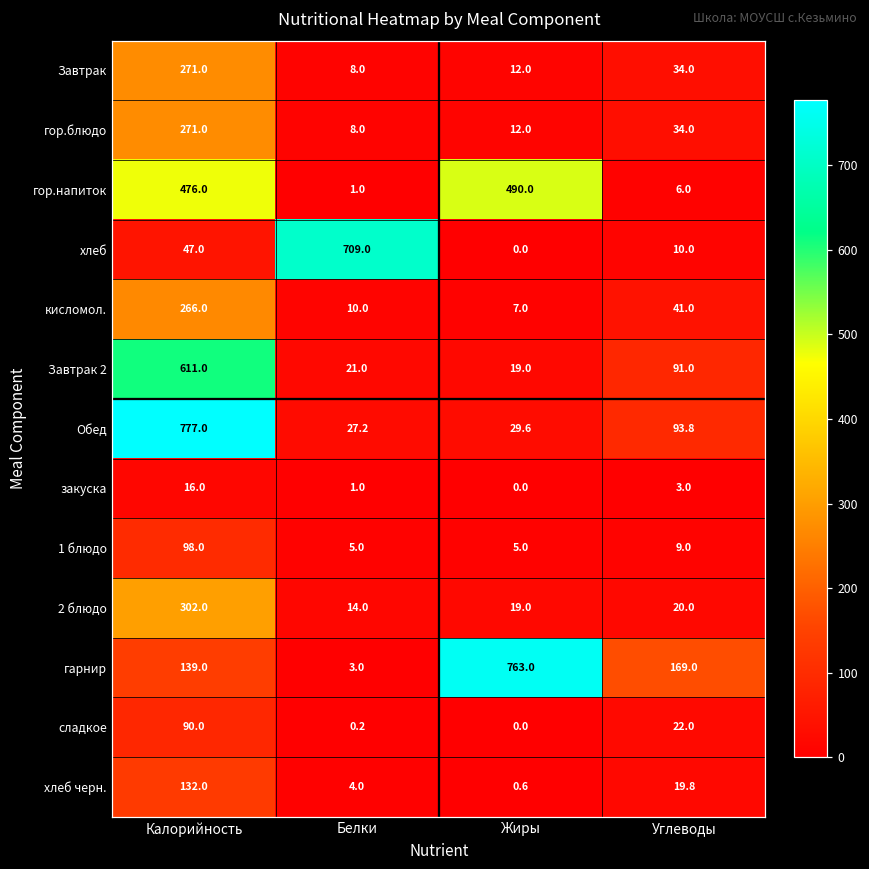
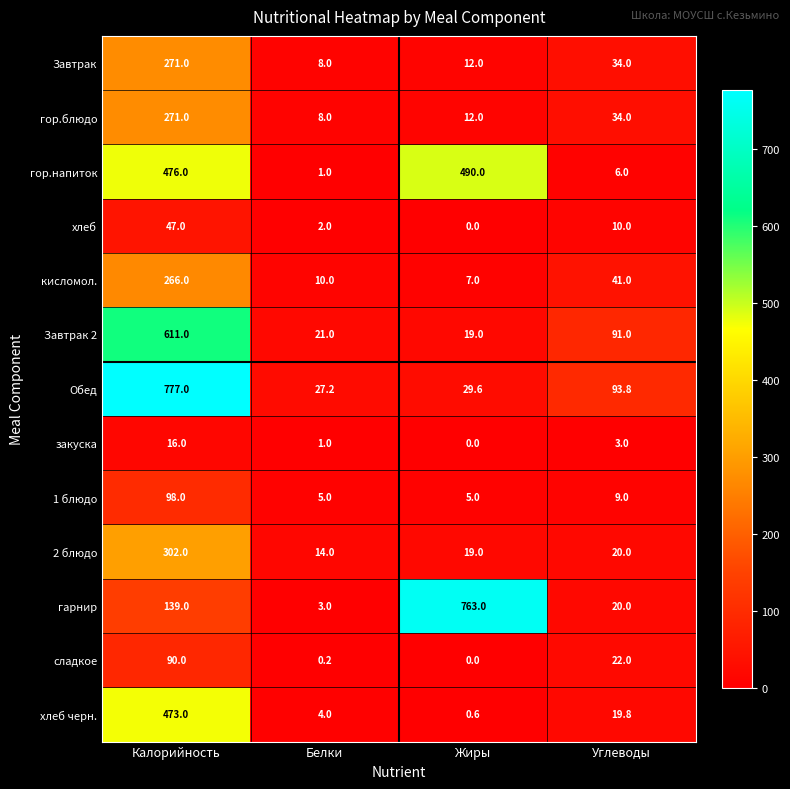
хлеб, Белки: 709.0 -> 2.0
гарнир, Углеводы: 169.0 -> 20.0
хлеб черн., Калорийность: 132.0 -> 473.0
